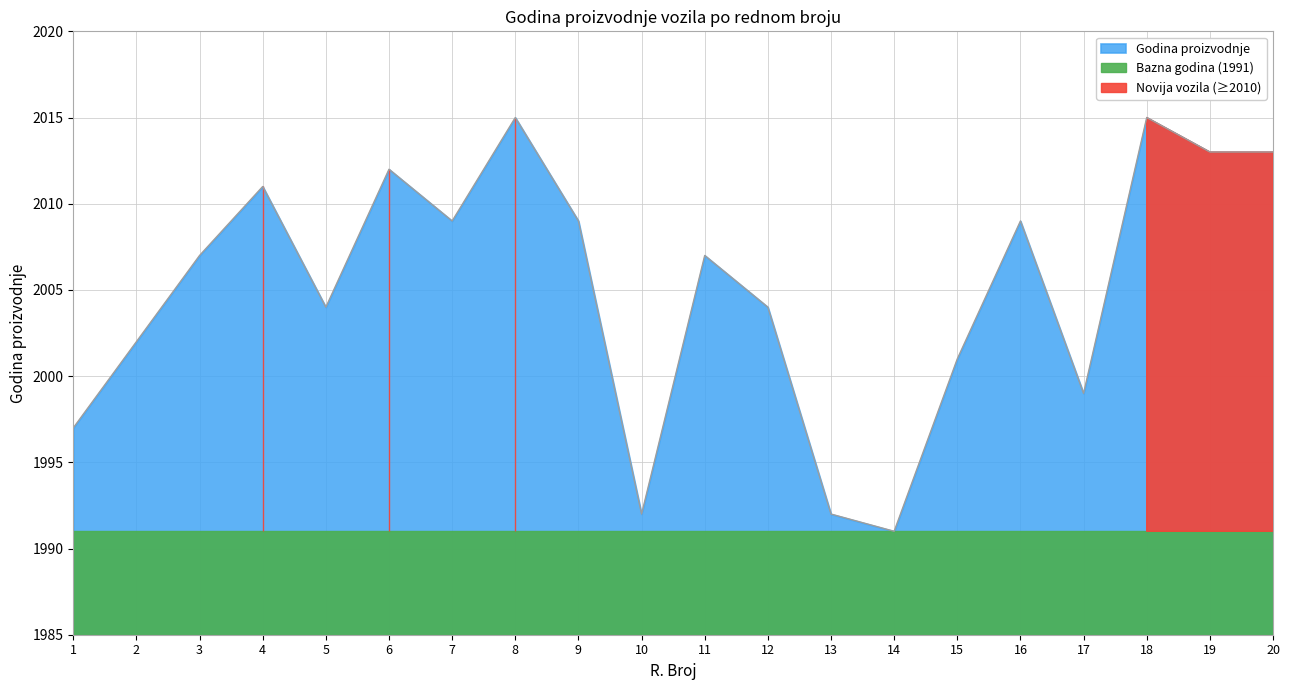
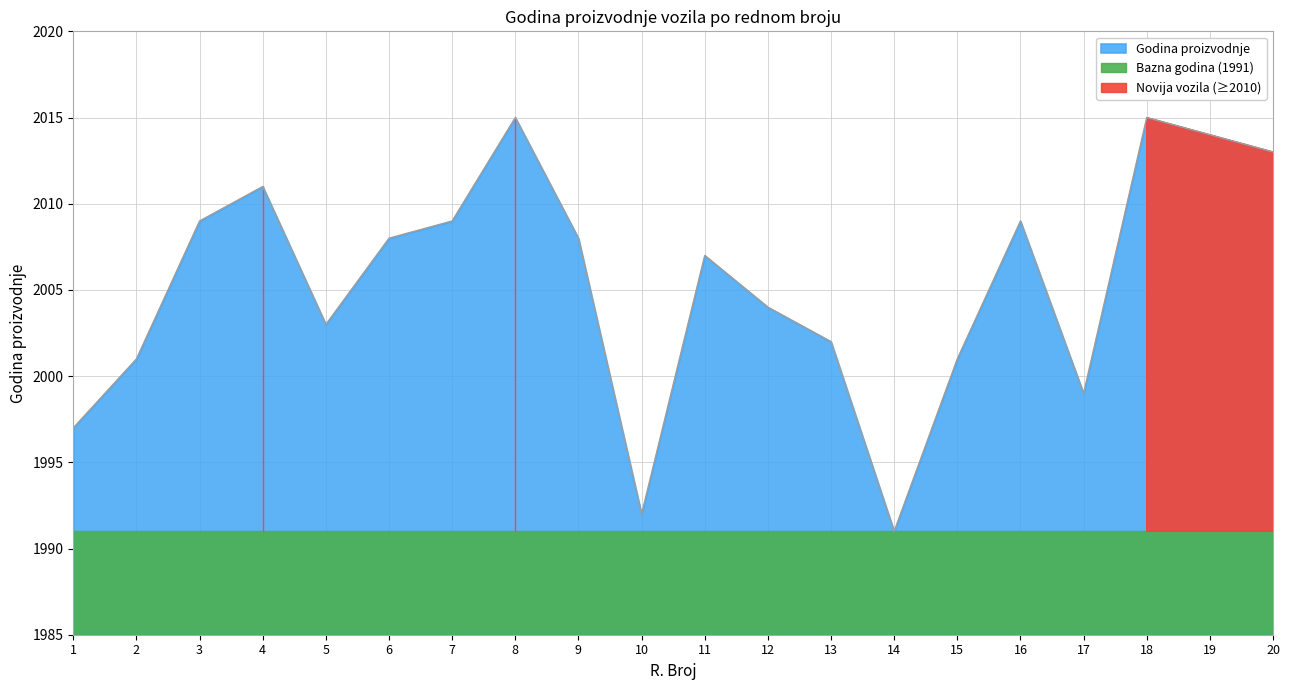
Godina proizvodnje, 2: 2002 -> 2001
Godina proizvodnje, 3: 2007 -> 2009
Godina proizvodnje, 5: 2004 -> 2003
Godina proizvodnje, 6: 2012 -> 2008
Godina proizvodnje, 9: 2009 -> 2008
Godina proizvodnje, 13: 1992 -> 2002
Godina proizvodnje, 19: 2013 -> 2014
